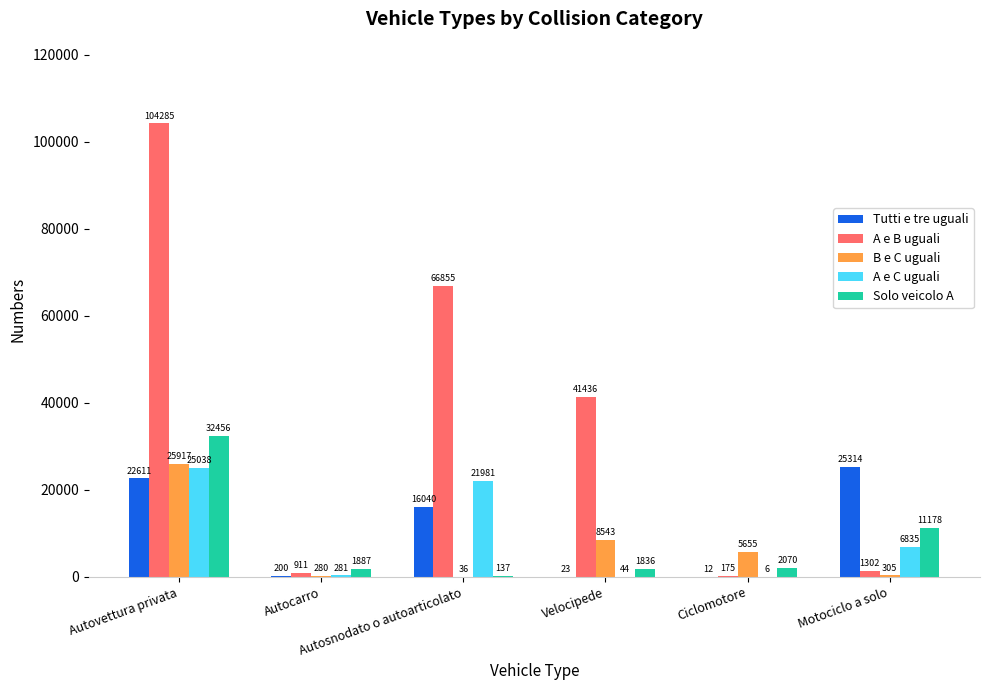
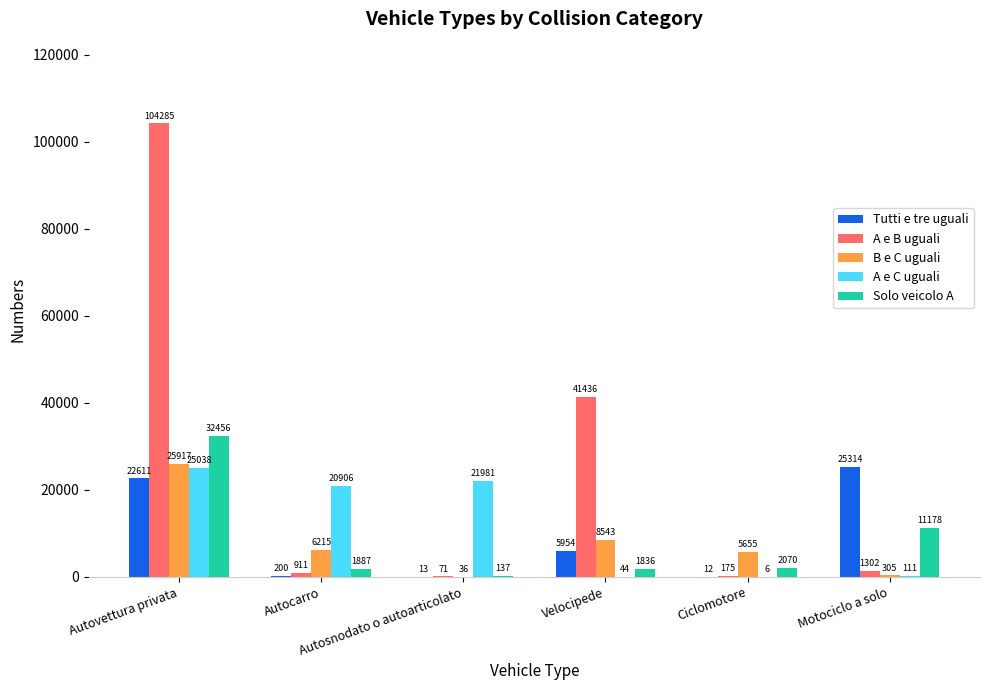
B e C uguali, Autocarro: 280 -> 6215
A e C uguali, Autocarro: 281 -> 20906
Tutti e tre uguali, Autosnodato o autoarticolato: 16040 -> 13
A e B uguali, Autosnodato o autoarticolato: 66855 -> 71
Tutti e tre uguali, Velocipede: 23 -> 5954
A e C uguali, Motociclo a solo: 6835 -> 111
